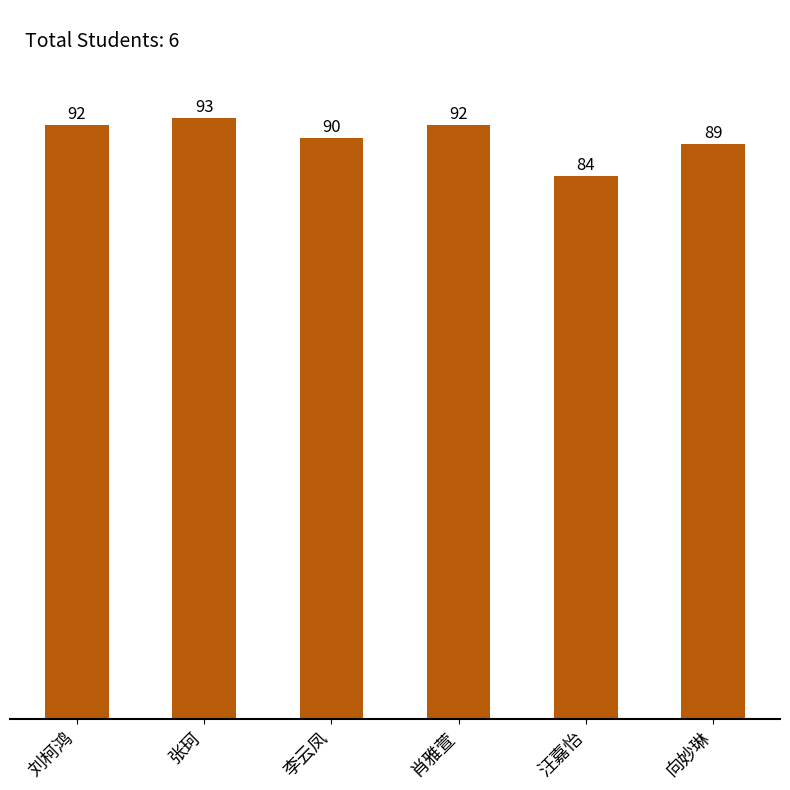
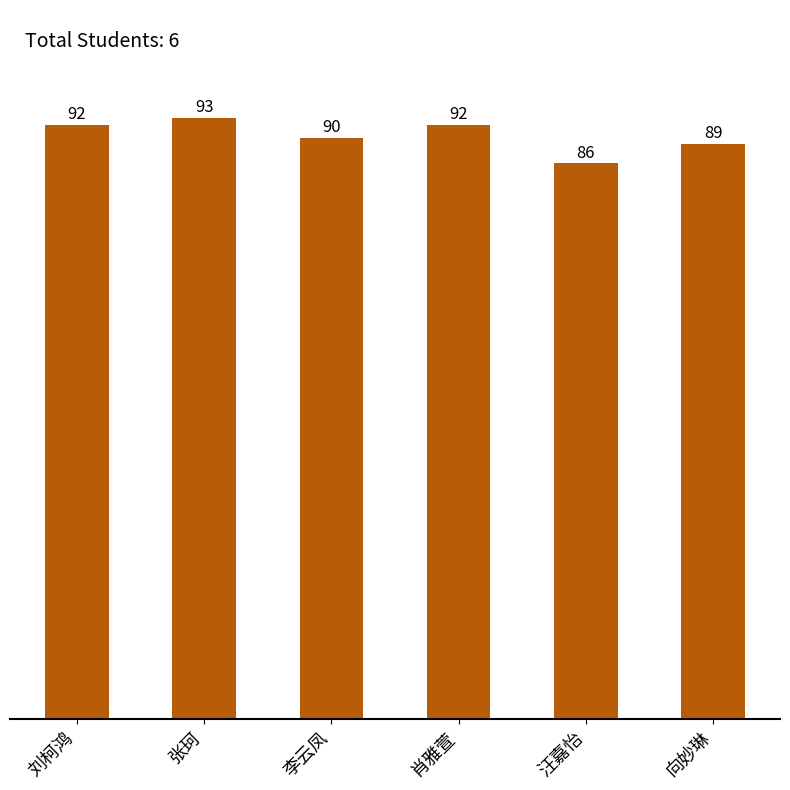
汪嘉怡: 84 -> 86
